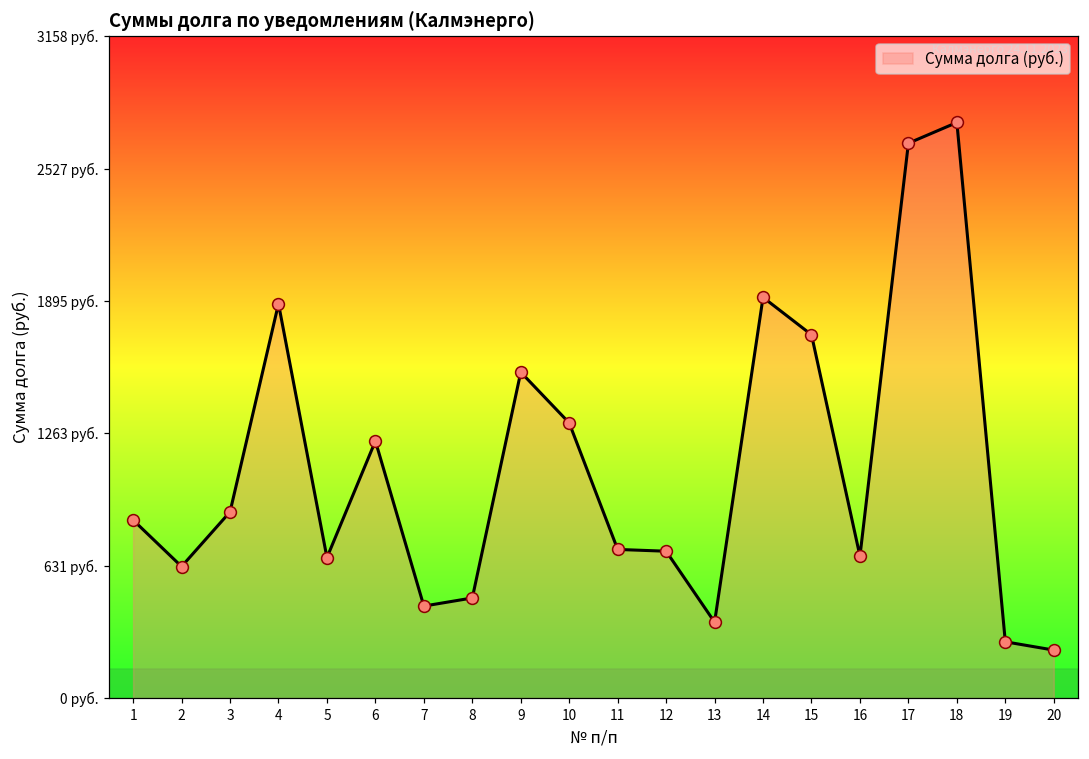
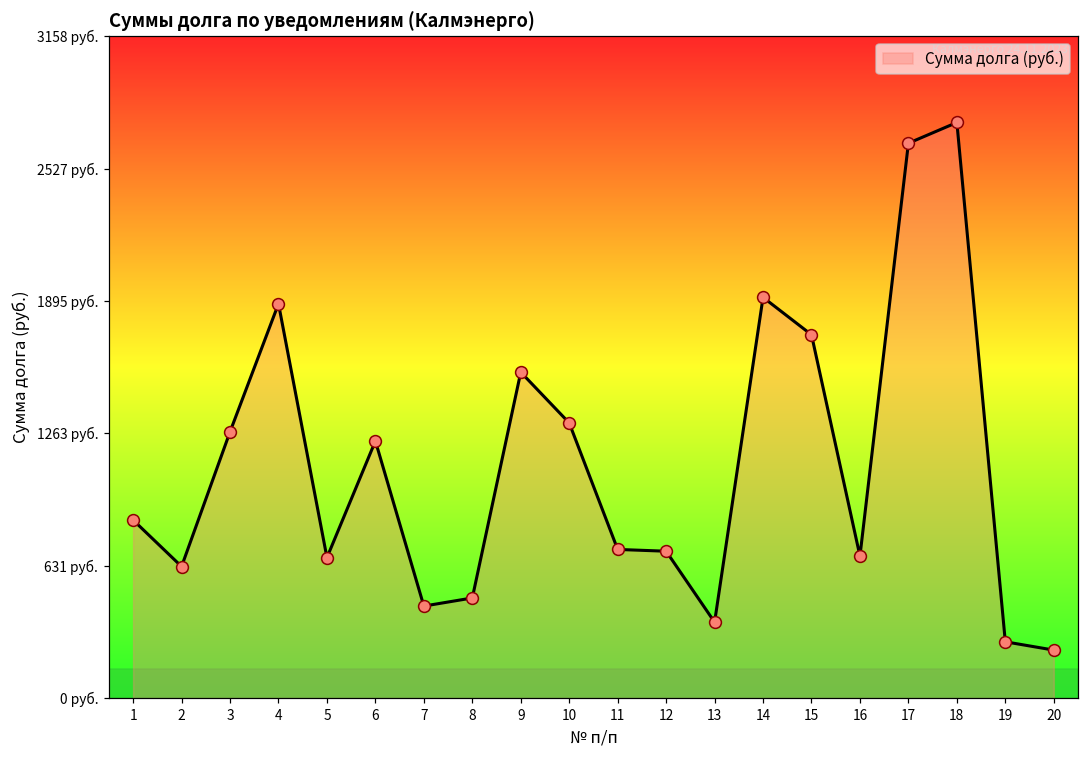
3: 890 руб. -> 1270 руб.
